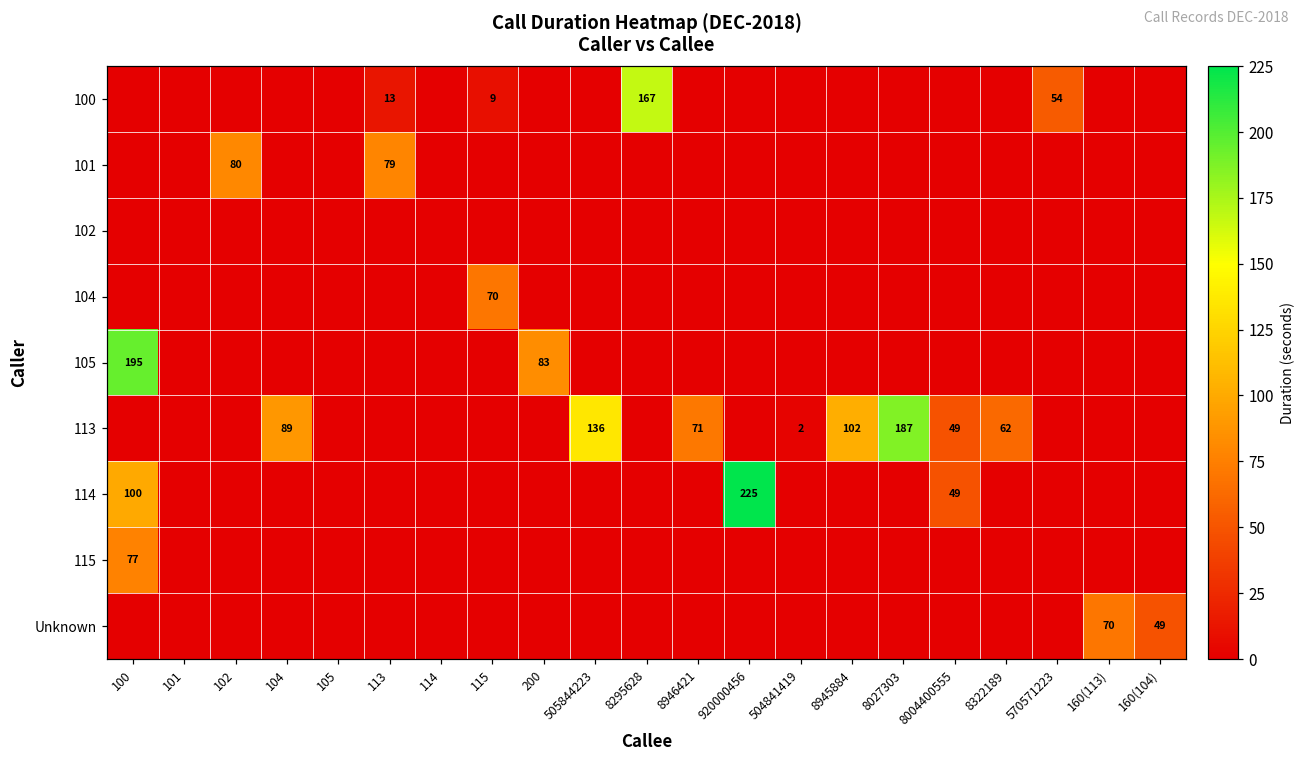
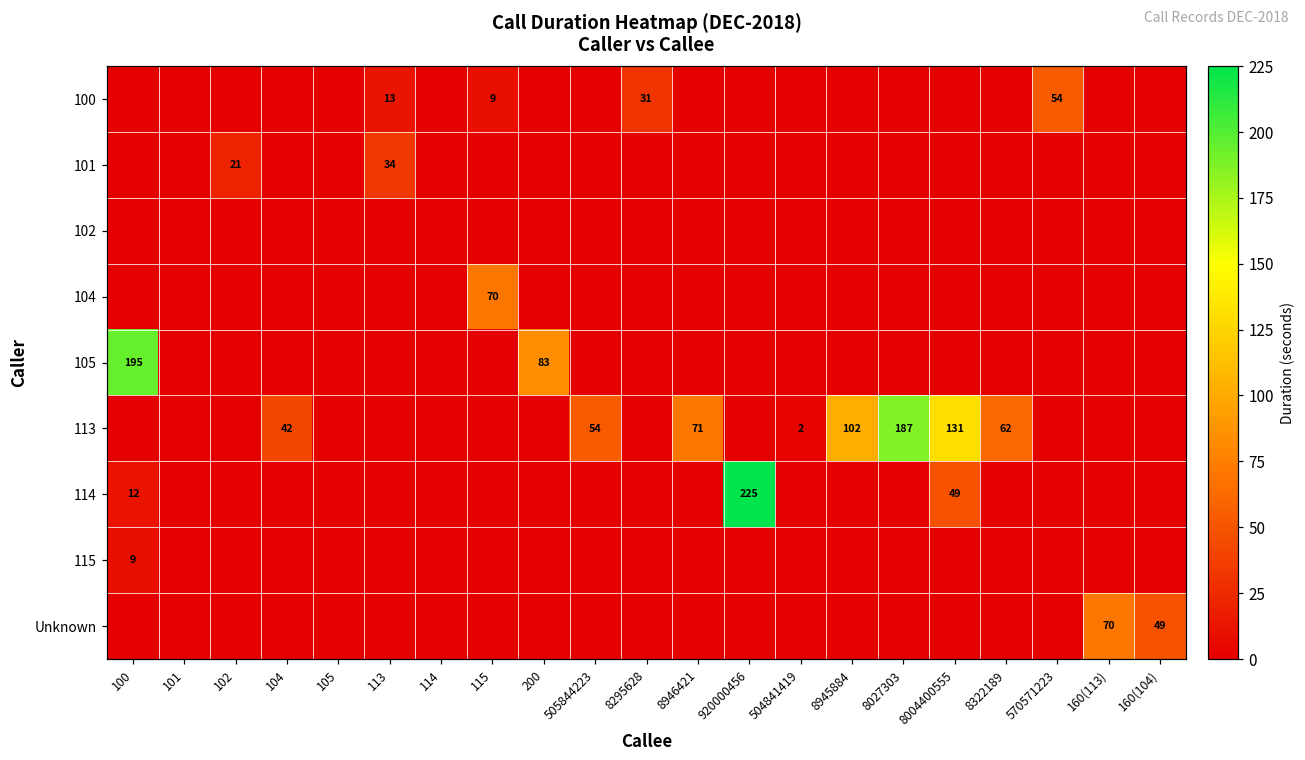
100, 8295628: 167 -> 31
101, 102: 80 -> 21
101, 113: 79 -> 34
113, 104: 89 -> 42
113, 505844223: 136 -> 54
113, 8004400555: 49 -> 131
114, 100: 100 -> 12
115, 100: 77 -> 9
